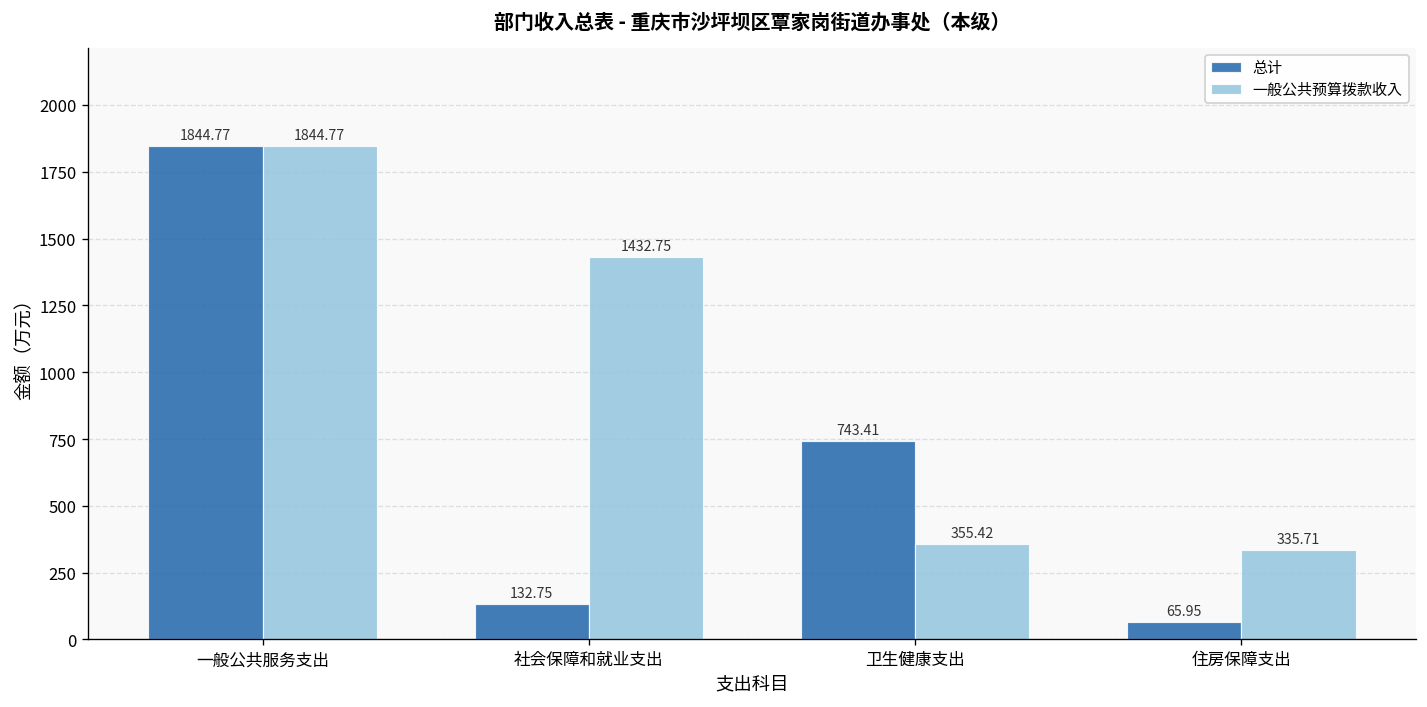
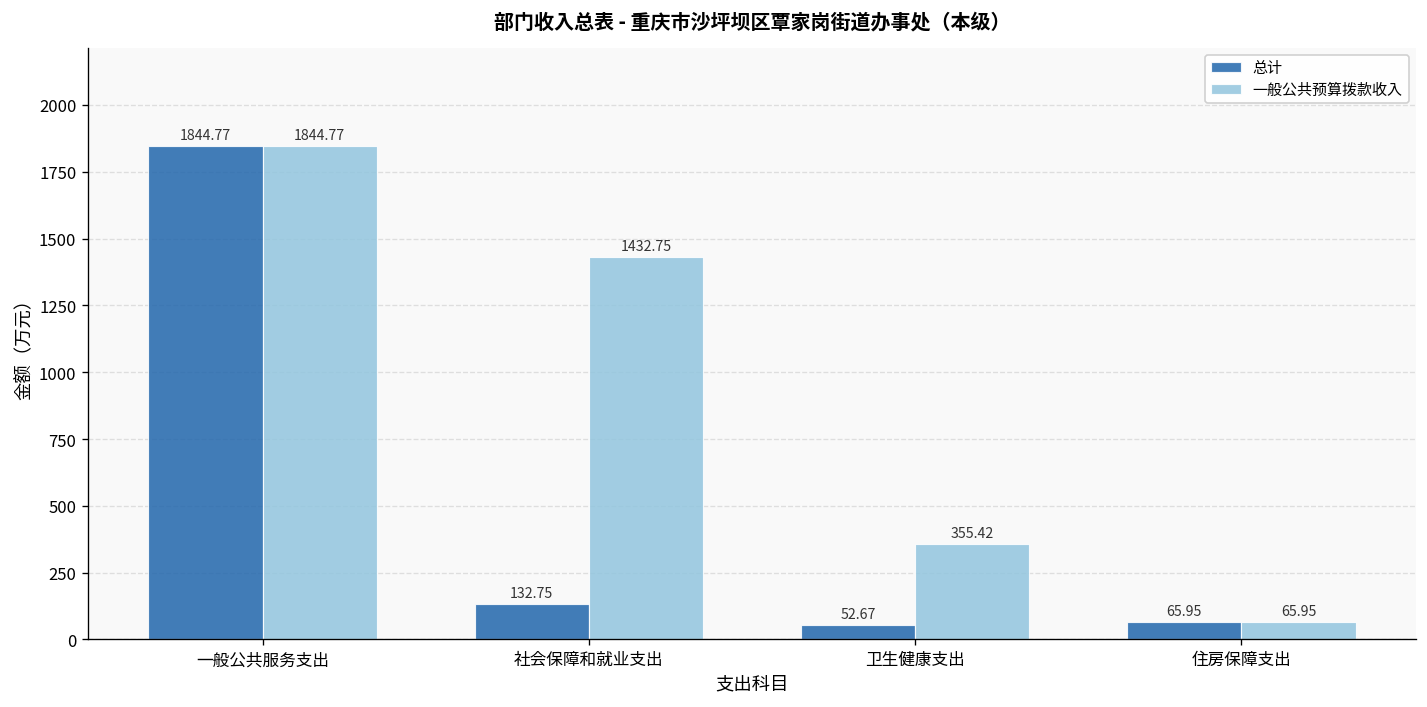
总计, 卫生健康支出: 743.41 -> 52.67
一般公共预算拨款收入, 住房保障支出: 335.71 -> 65.95
